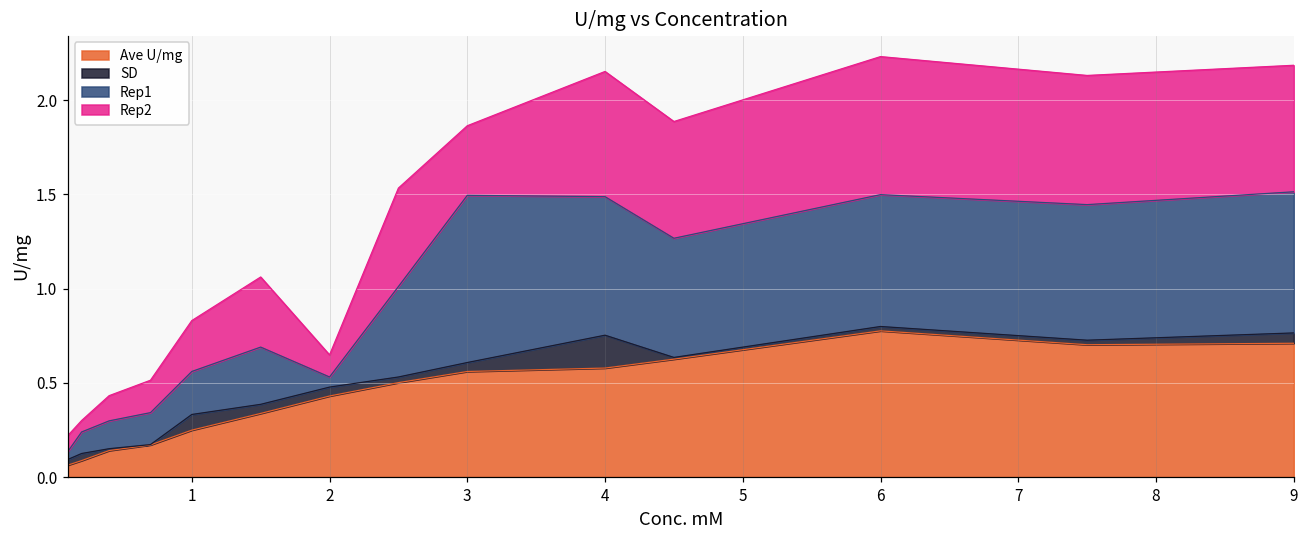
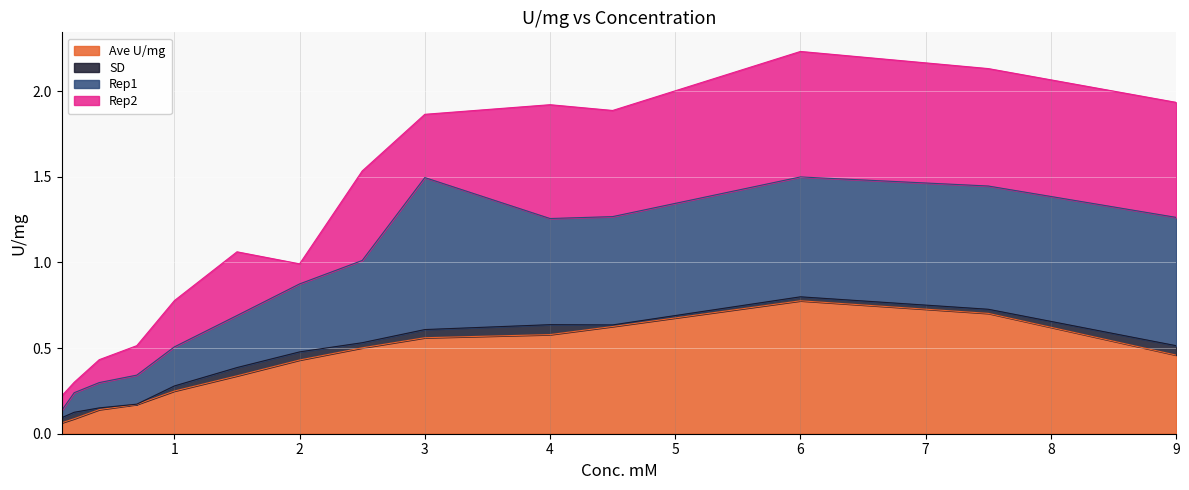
SD, 1: 0.08 -> 0.03
Rep1, 2: 0.05 -> 0.40
SD, 4: 0.17 -> 0.06
Rep1, 4: 0.74 -> 0.62
Ave U/mg, 9: 0.71 -> 0.46
